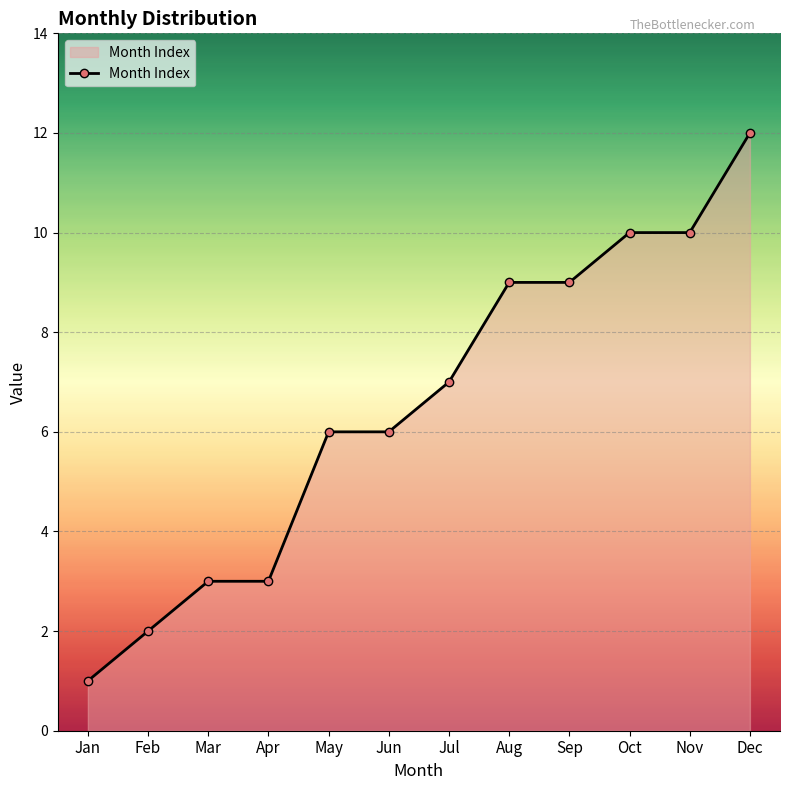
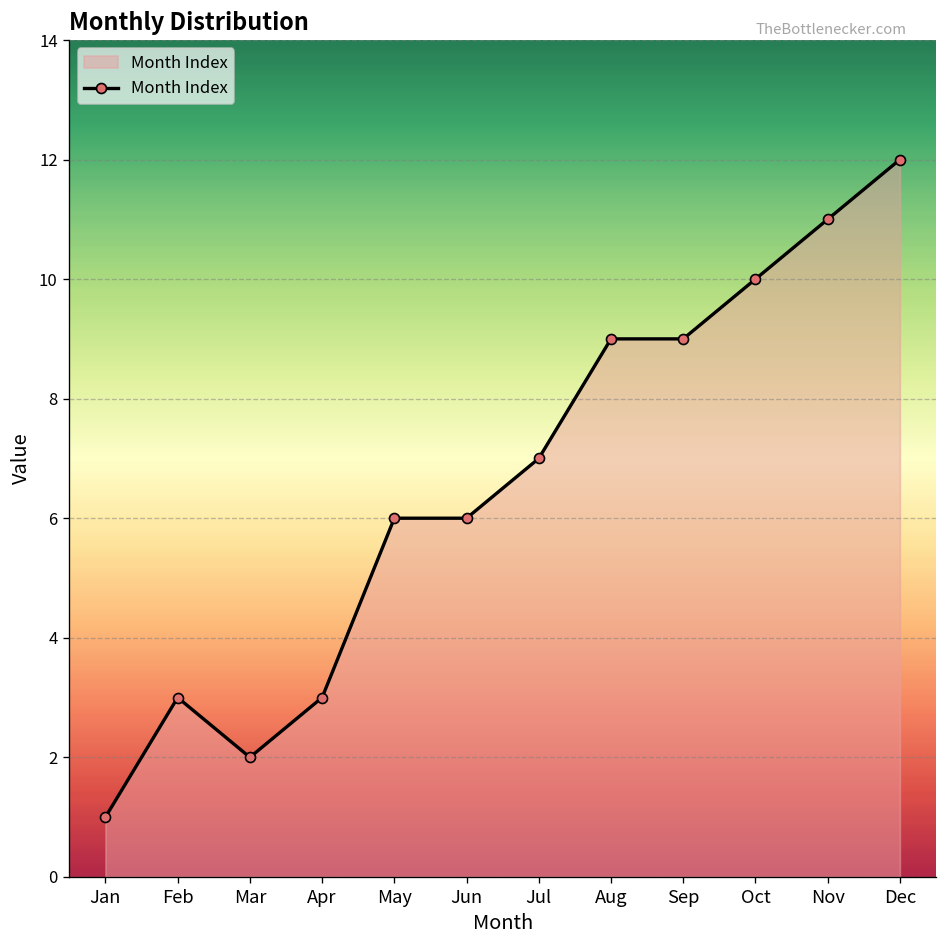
Feb: 2 -> 3
Mar: 3 -> 2
Nov: 10 -> 11
